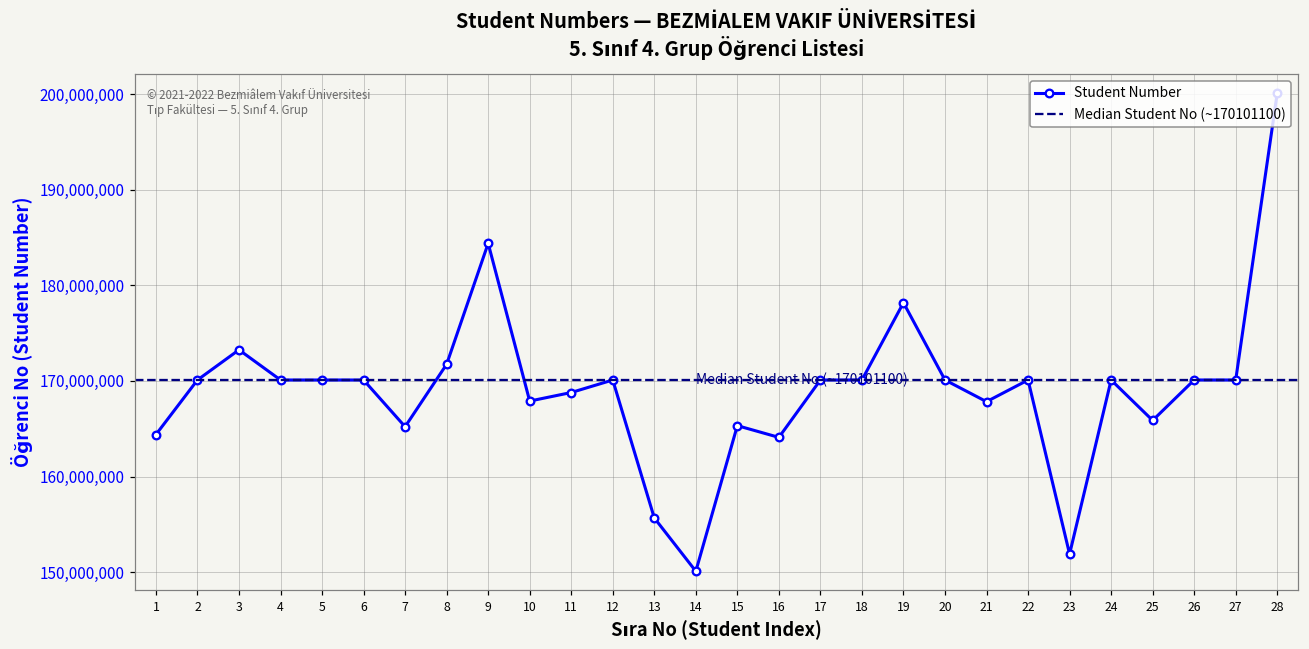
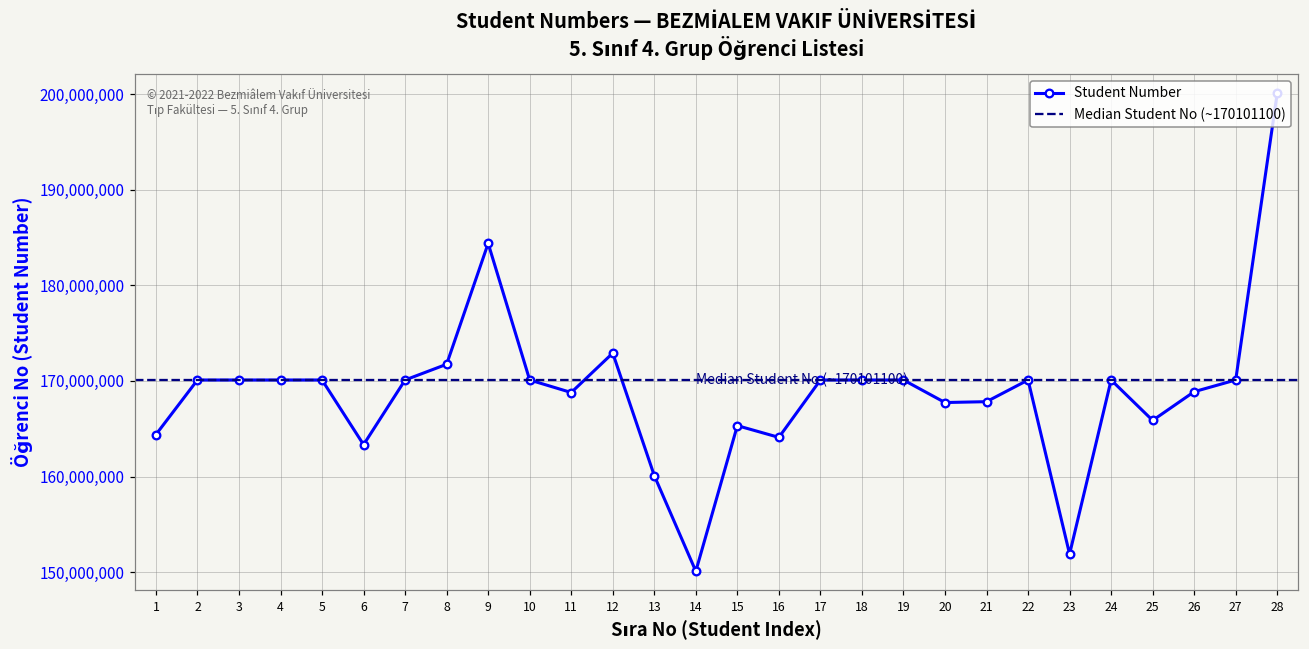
3: 173,000,000 -> 170,000,000
6: 170,000,000 -> 163,000,000
7: 165,000,000 -> 170,000,000
10: 168,000,000 -> 170,000,000
12: 170,000,000 -> 173,000,000
13: 156,000,000 -> 160,000,000
19: 178,000,000 -> 170,000,000
20: 170,000,000 -> 168,000,000
26: 170,000,000 -> 169,000,000
